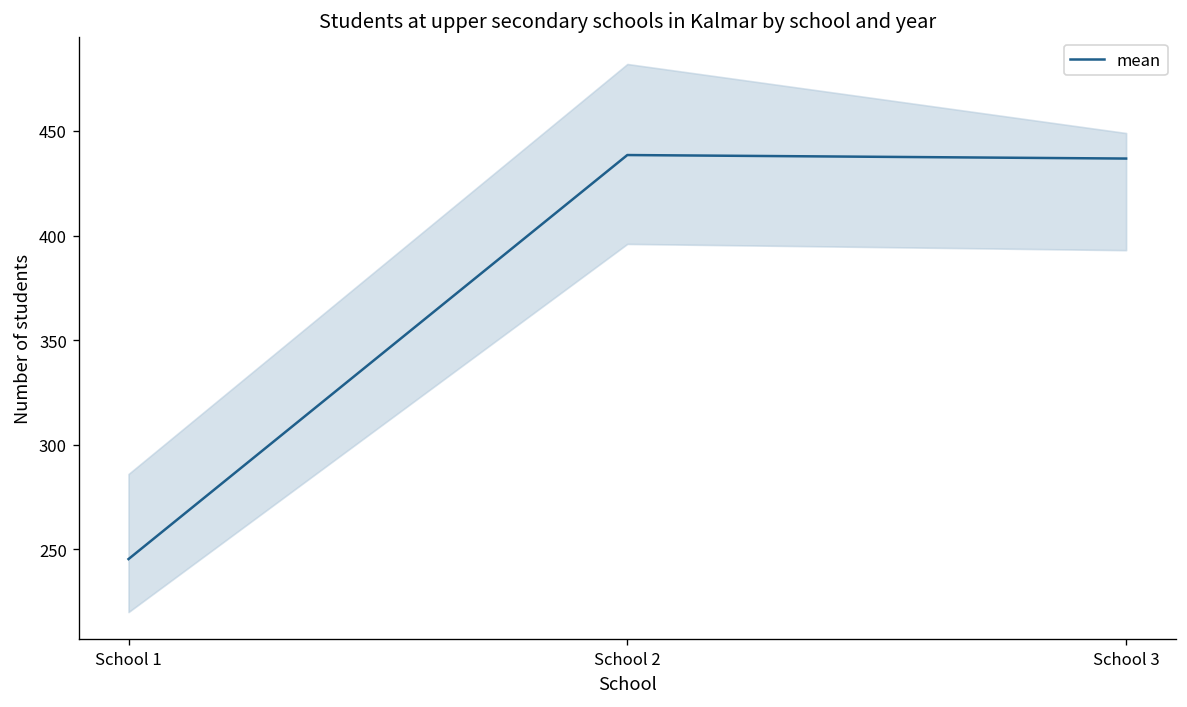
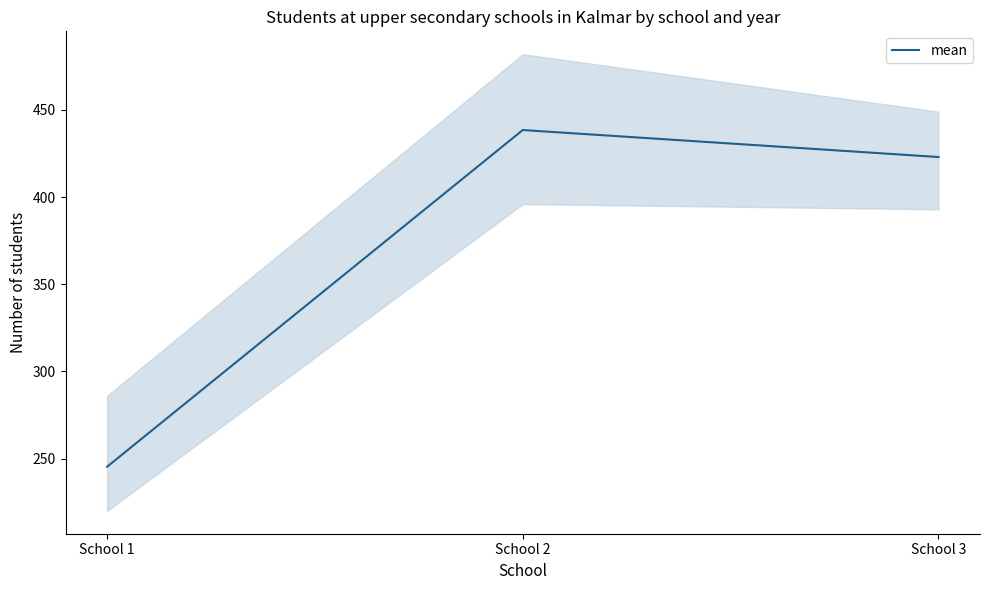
mean, School 3: 437 -> 423
